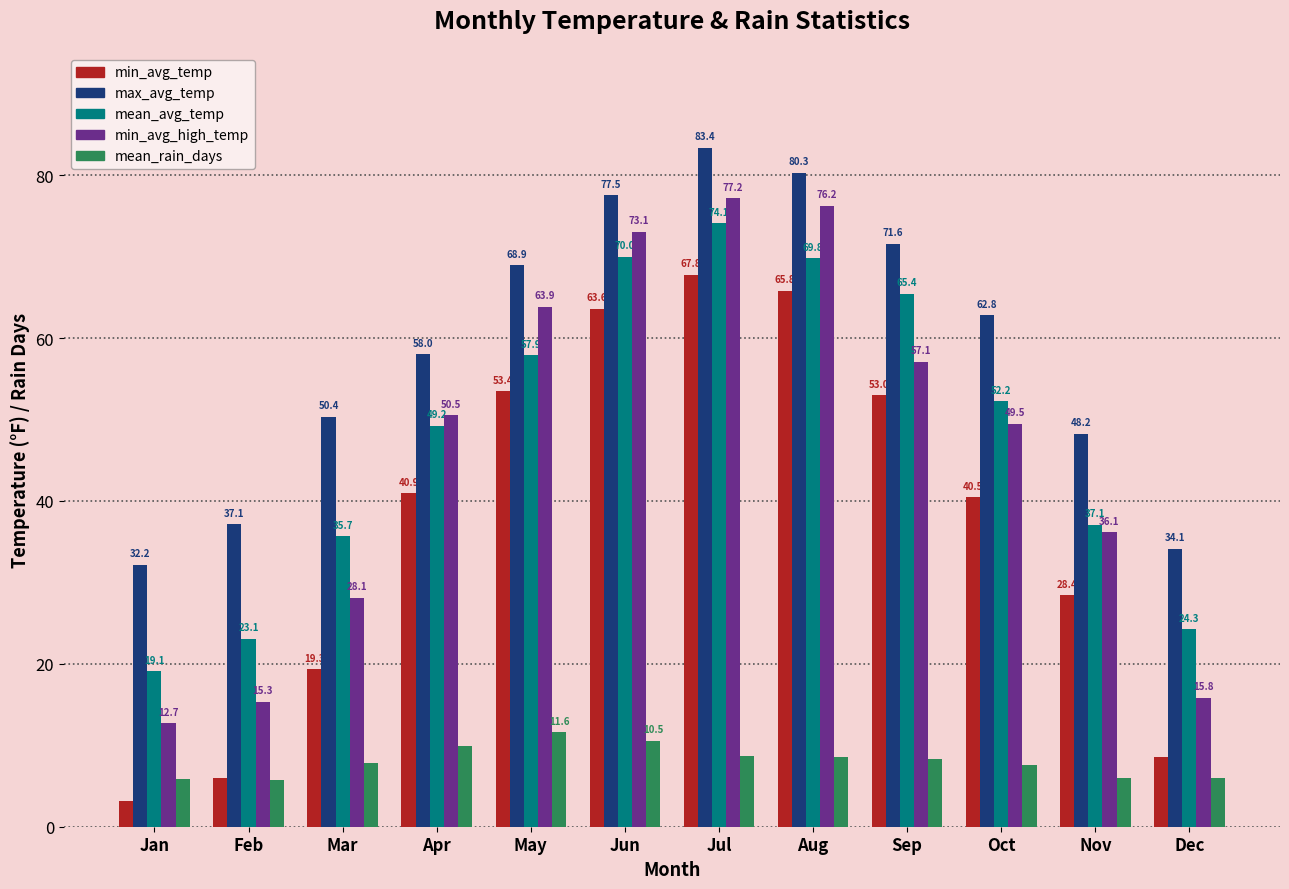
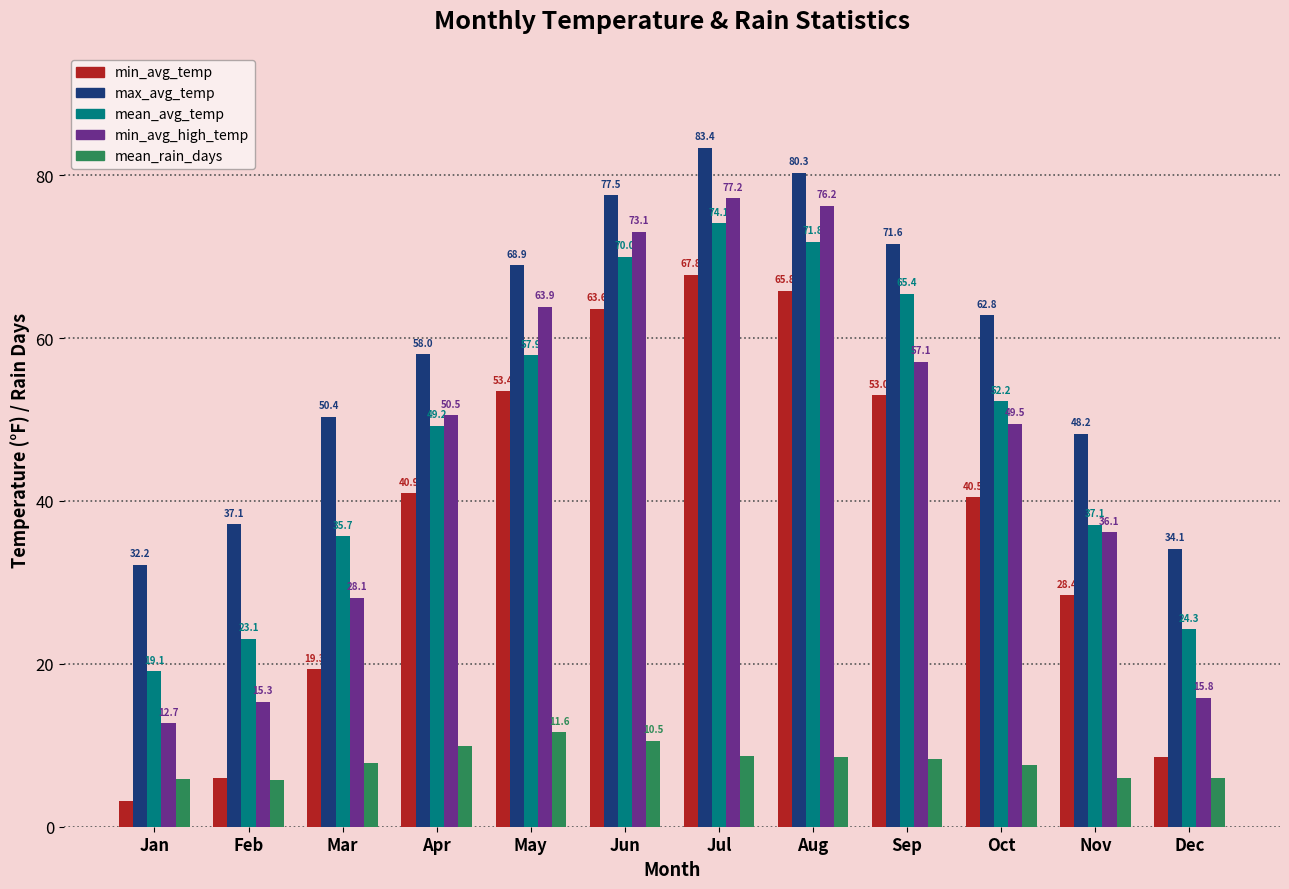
mean_avg_temp, Aug: 69.8 -> 71.8
